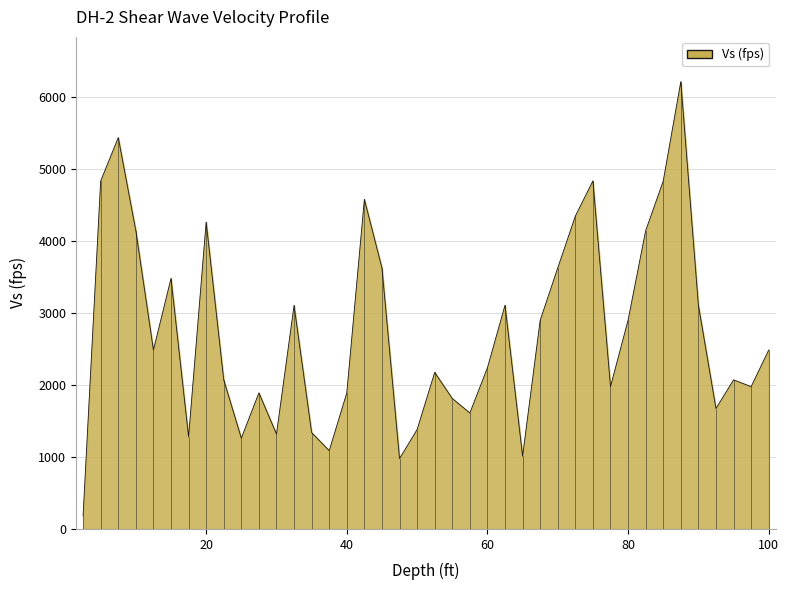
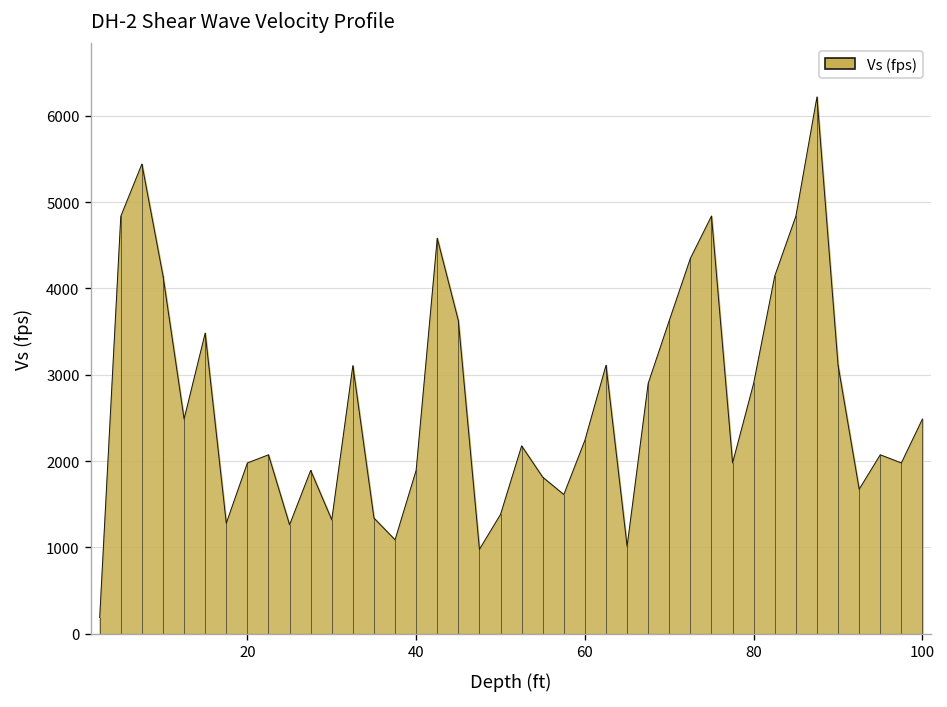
Vs (fps), 20: 4300 -> 2000
